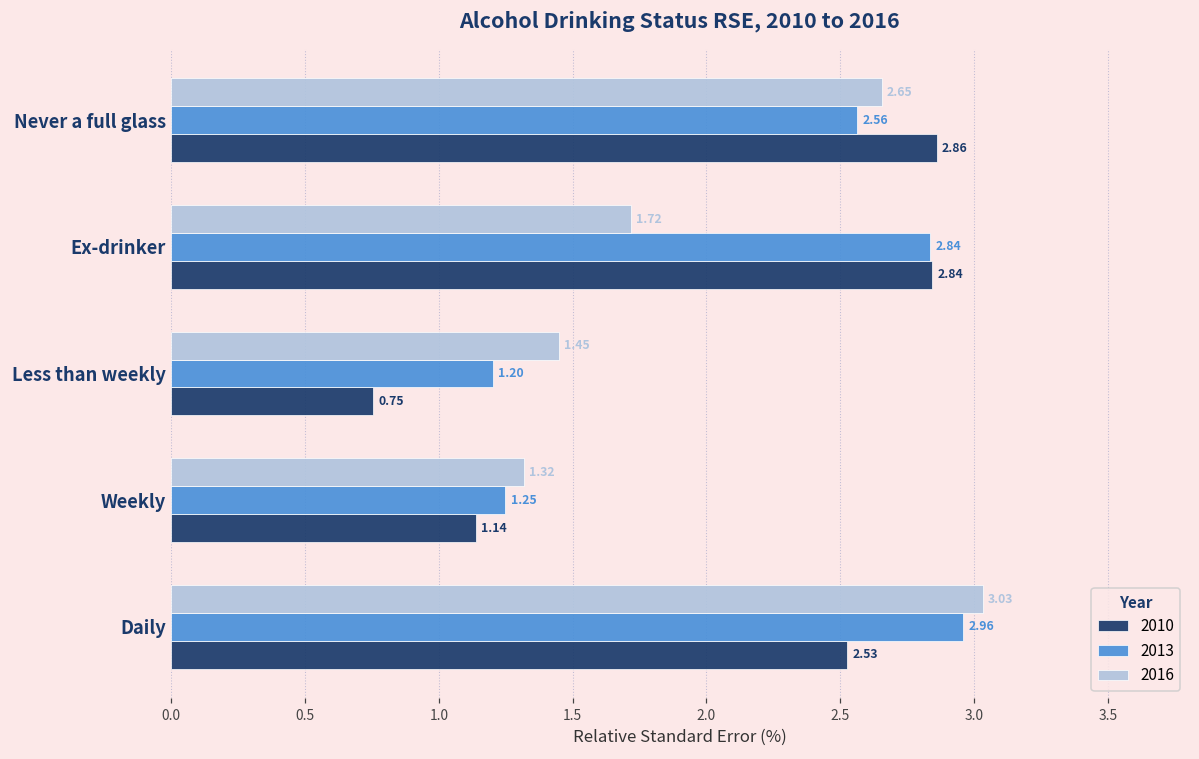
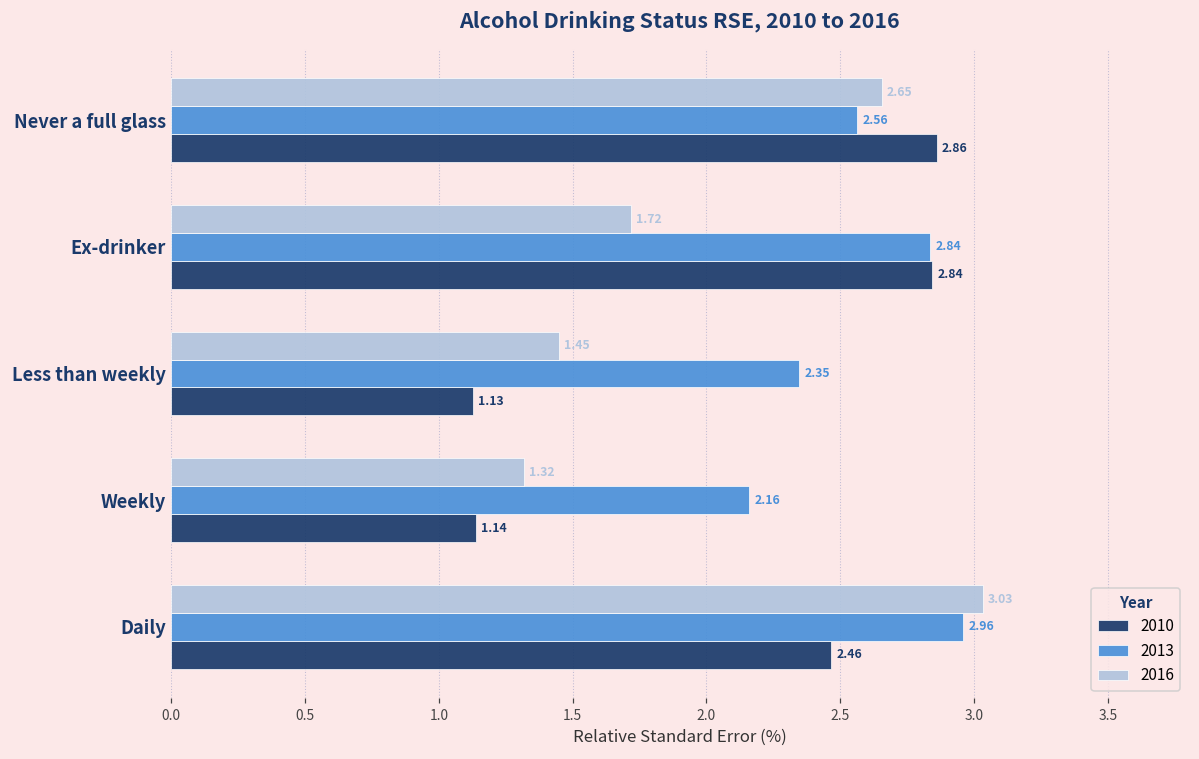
2013, Less than weekly: 1.20 -> 2.35
2010, Less than weekly: 0.75 -> 1.13
2013, Weekly: 1.25 -> 2.16
2010, Daily: 2.53 -> 2.46
